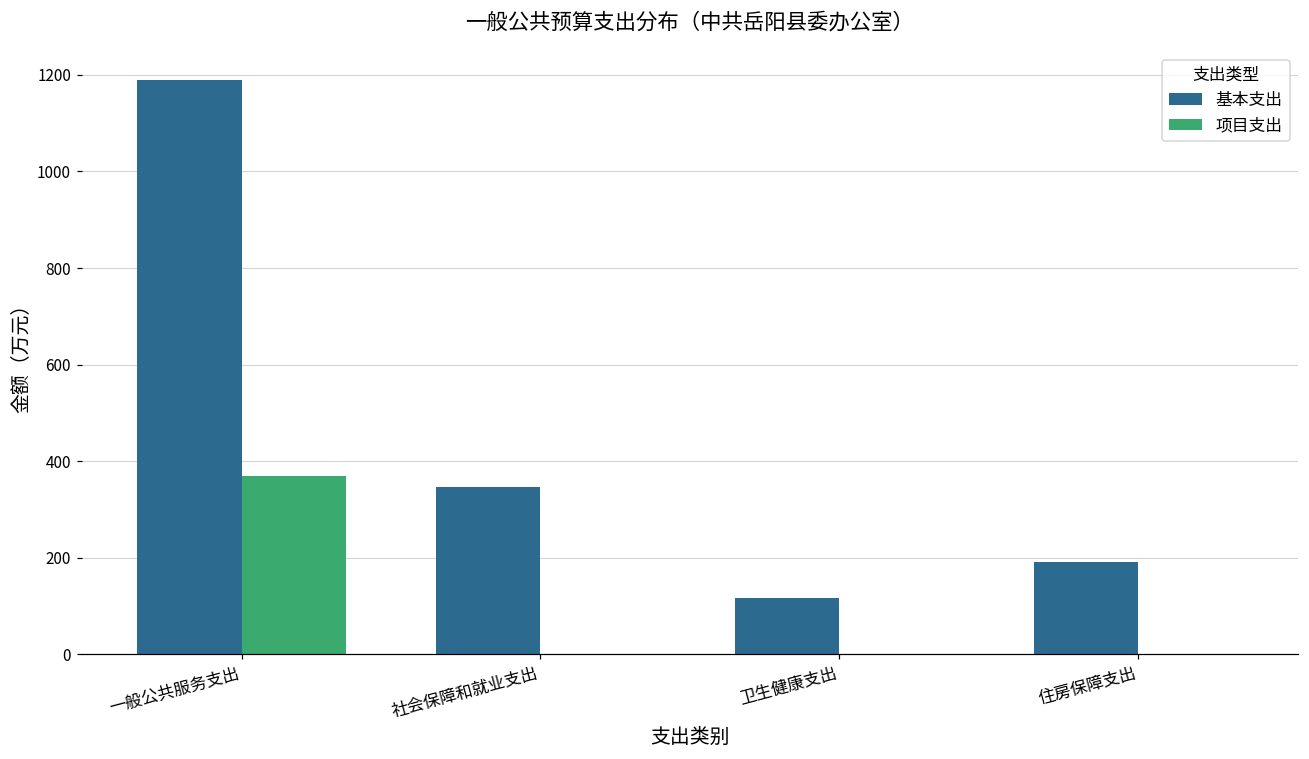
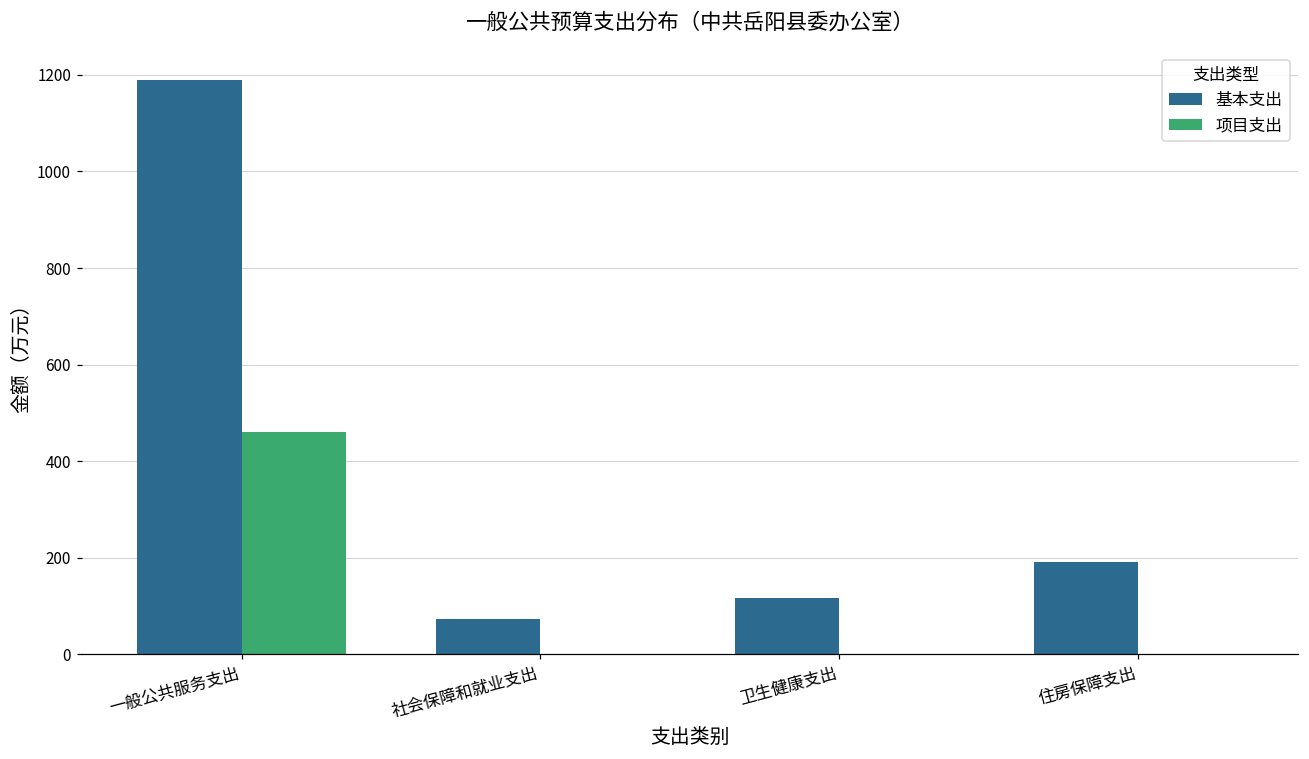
项目支出, 一般公共服务支出: 370 -> 460
基本支出, 社会保障和就业支出: 350 -> 70
